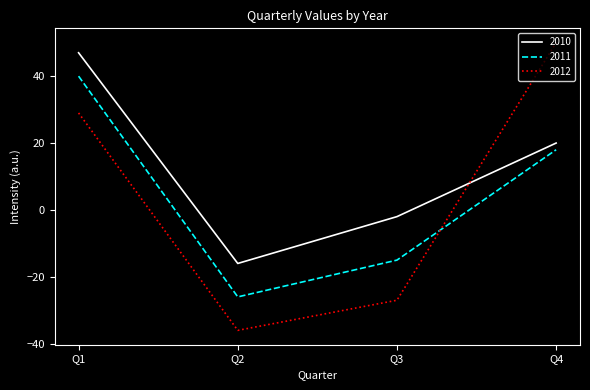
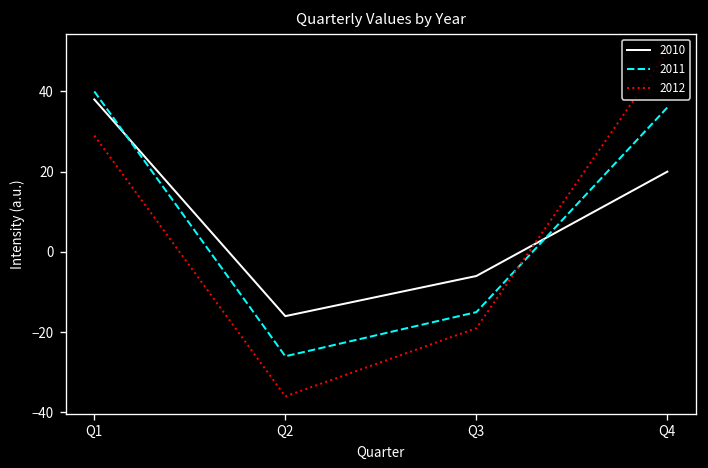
2010, Q1: 47 -> 38
2010, Q3: -2 -> -6
2012, Q3: -27 -> -19
2011, Q4: 18 -> 36
